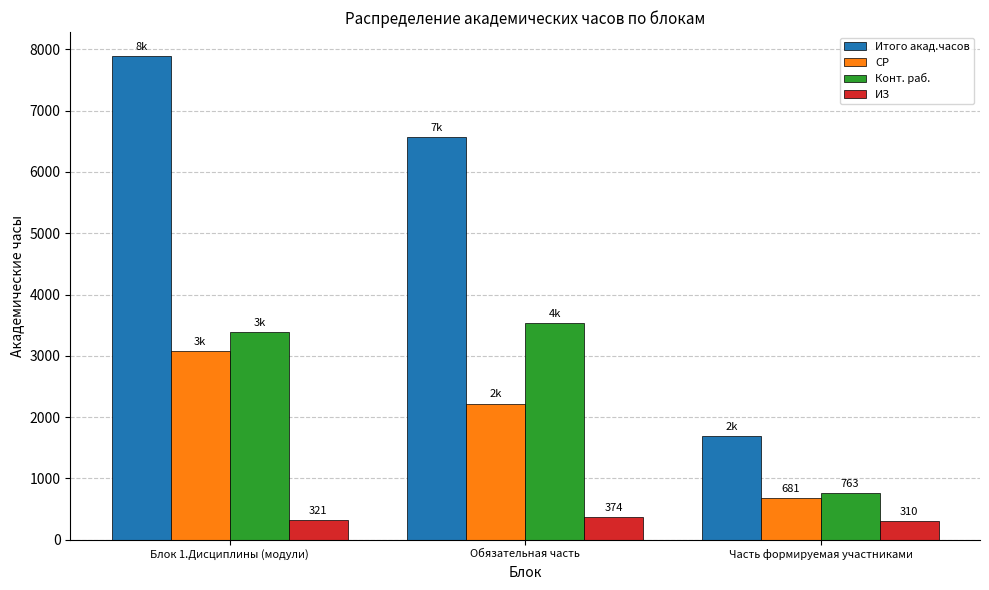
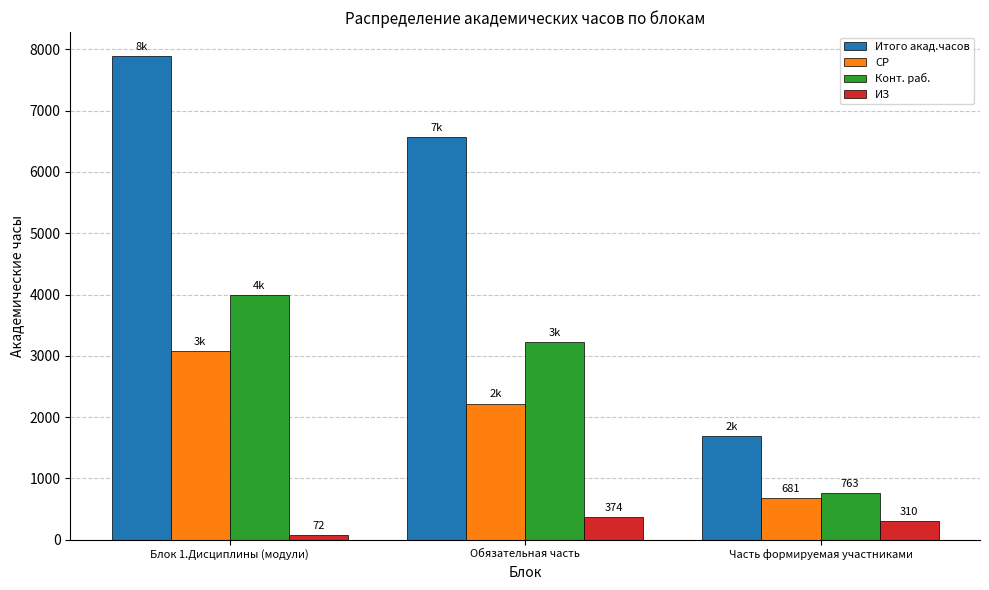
Конт. раб., Блок 1.Дисциплины (модули): 3k -> 4k
ИЗ, Блок 1.Дисциплины (модули): 321 -> 72
Конт. раб., Обязательная часть: 4k -> 3k
